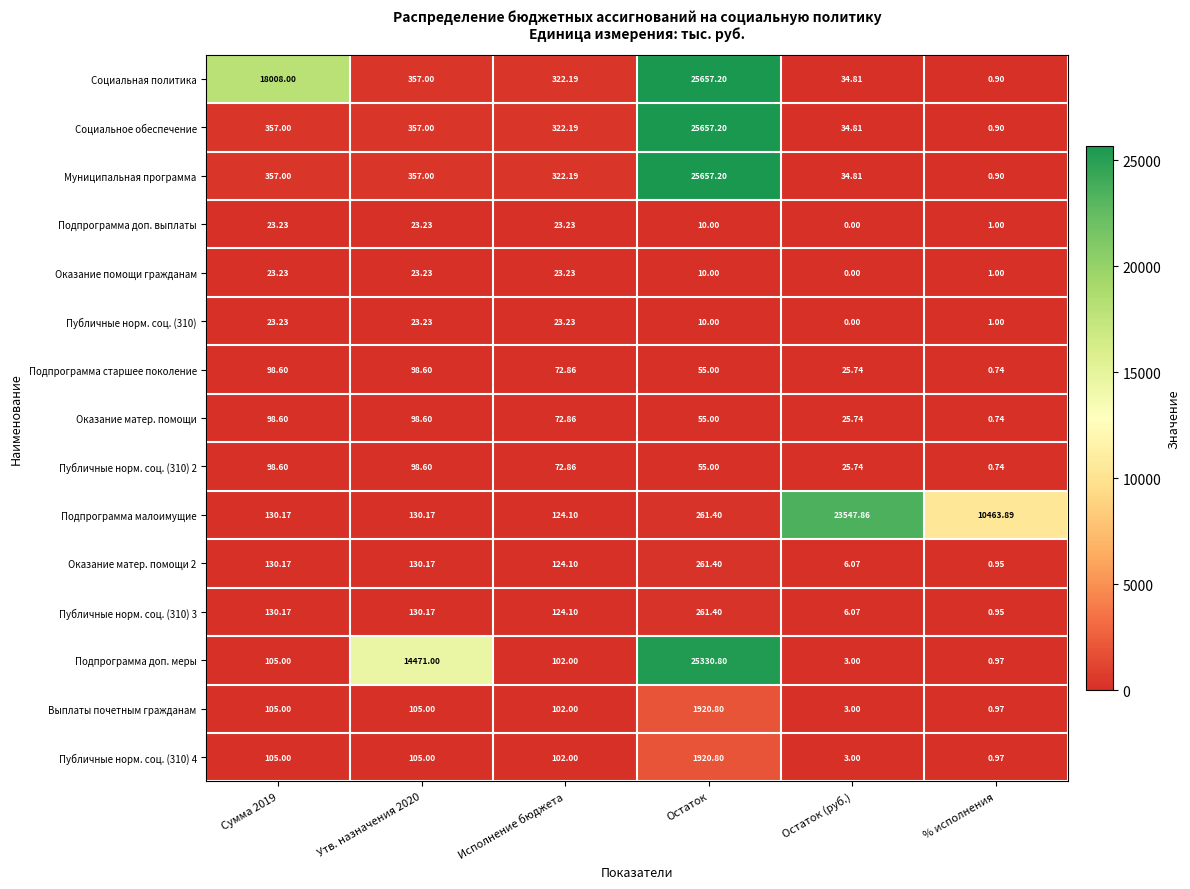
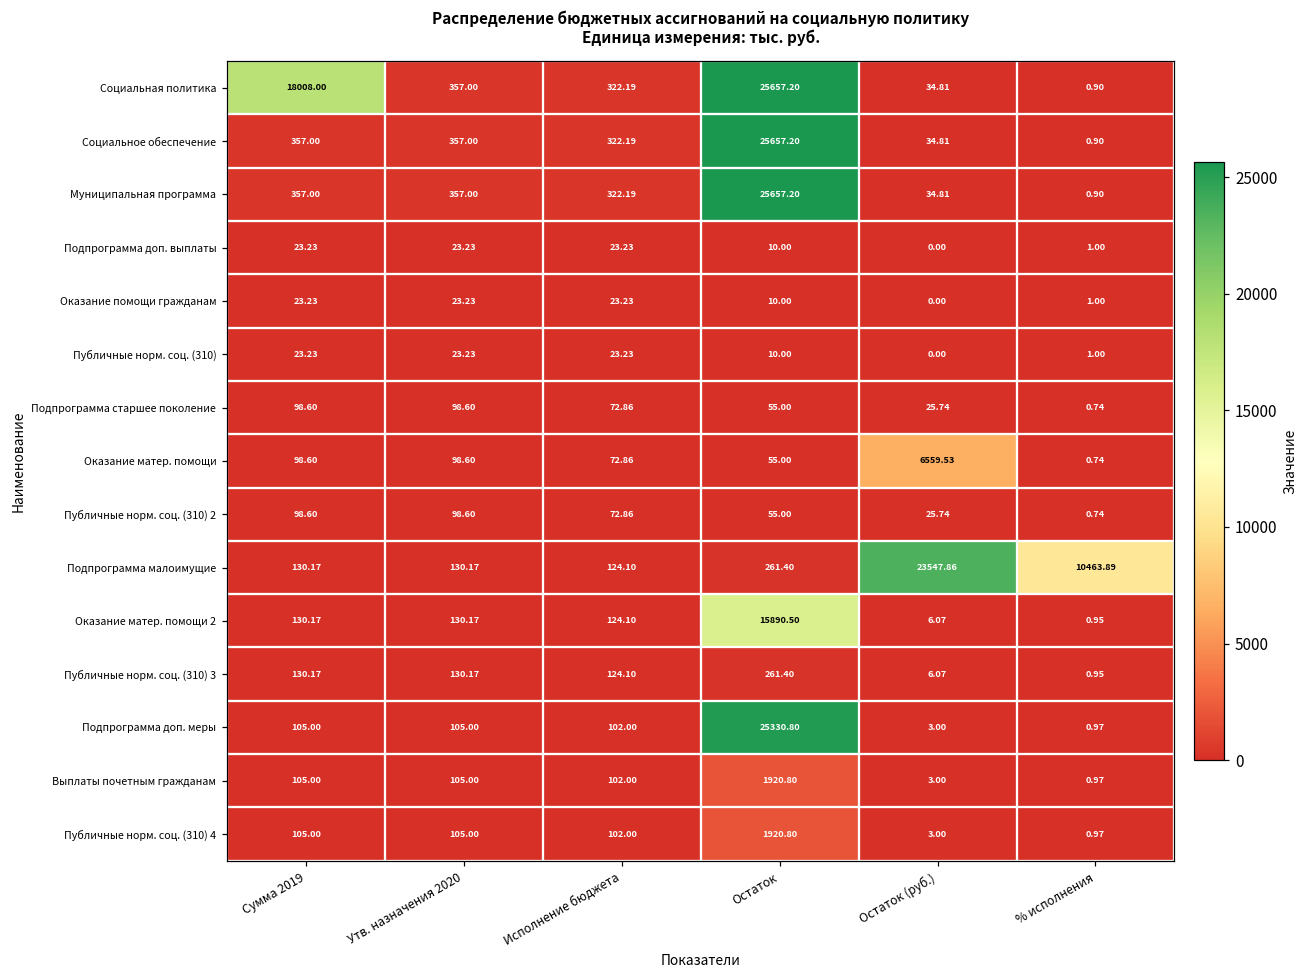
Оказание матер. помощи, Остаток (руб.): 25.74 -> 6559.53
Оказание матер. помощи 2, Остаток: 261.40 -> 15890.50
Подпрограмма доп. меры, Утв. назначения 2020: 14471.00 -> 105.00
